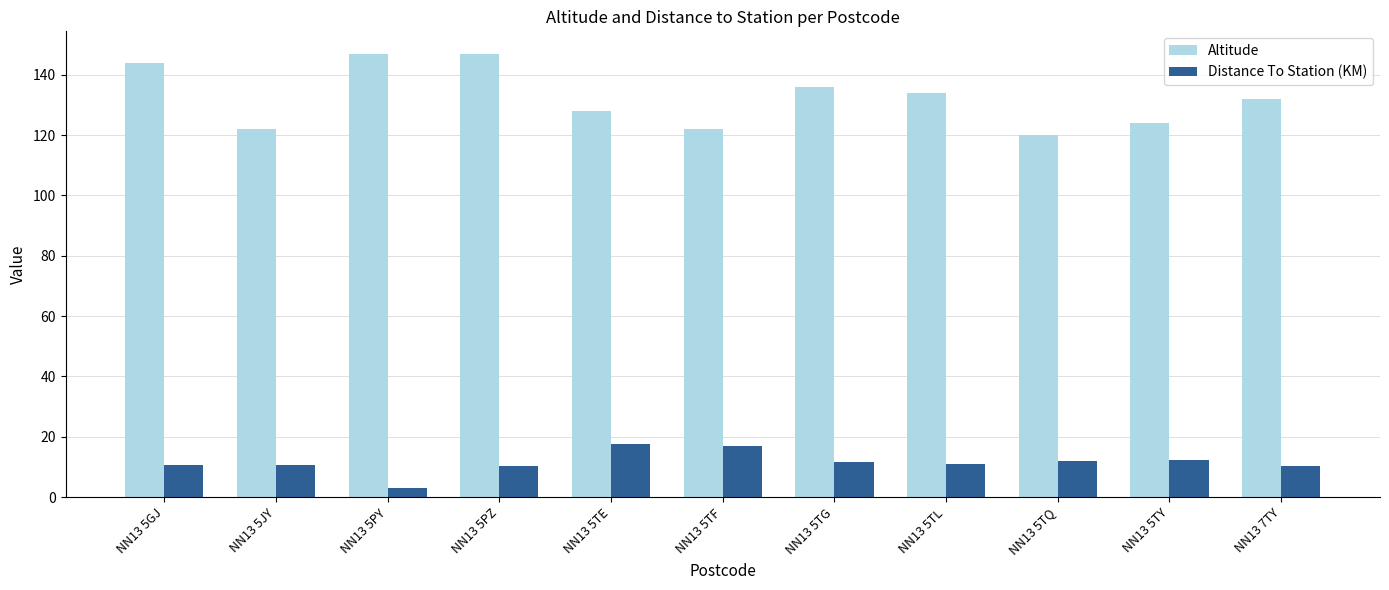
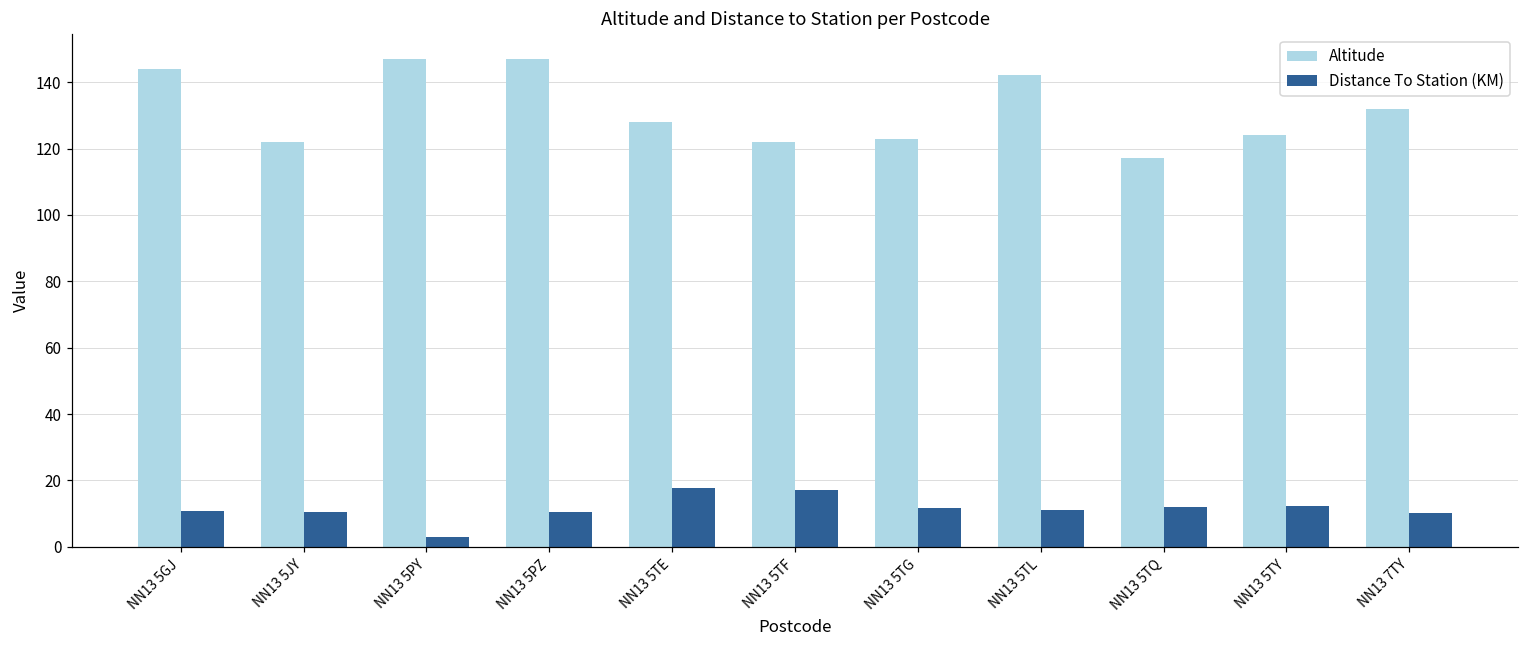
Altitude, NN13 5TG: 136 -> 123
Altitude, NN13 5TL: 134 -> 142
Altitude, NN13 5TQ: 120 -> 117
